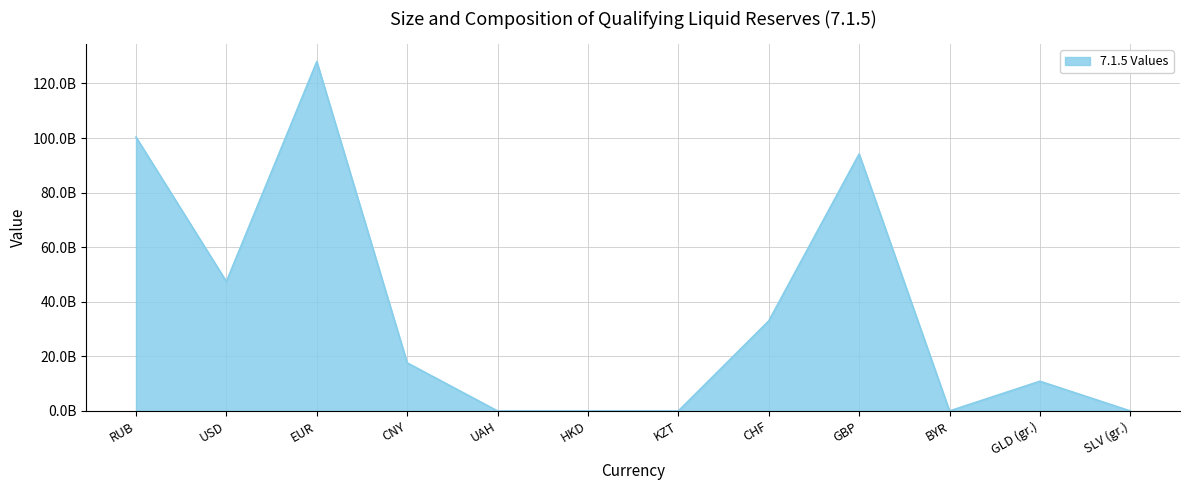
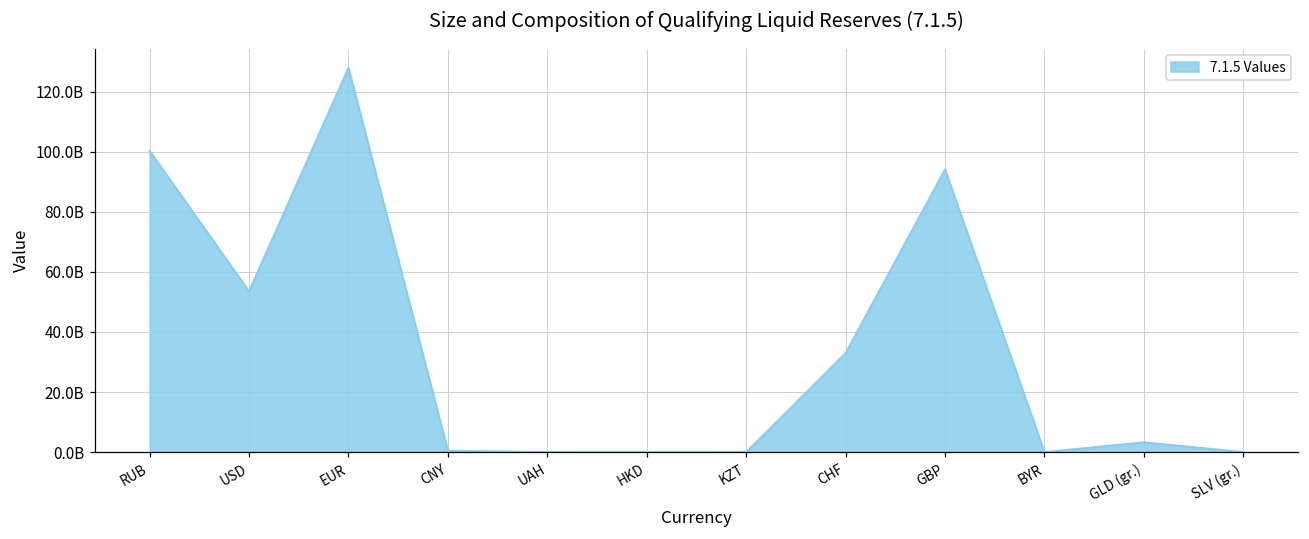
USD: 47000000000 -> 54000000000
CNY: 18000000000 -> 0
GLD (gr.): 11000000000 -> 3000000000
